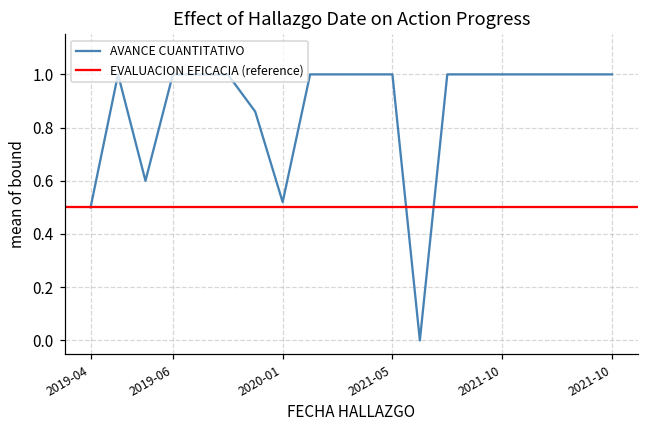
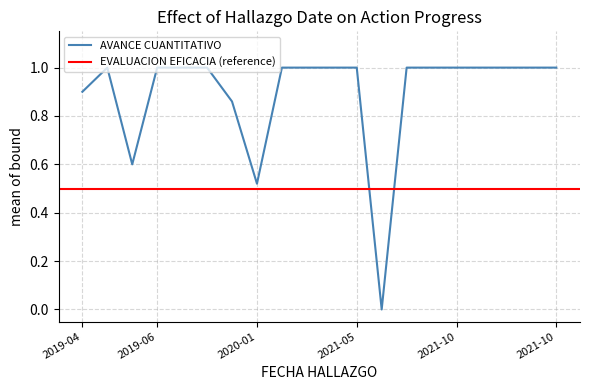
2019-04: 0.5 -> 0.9
